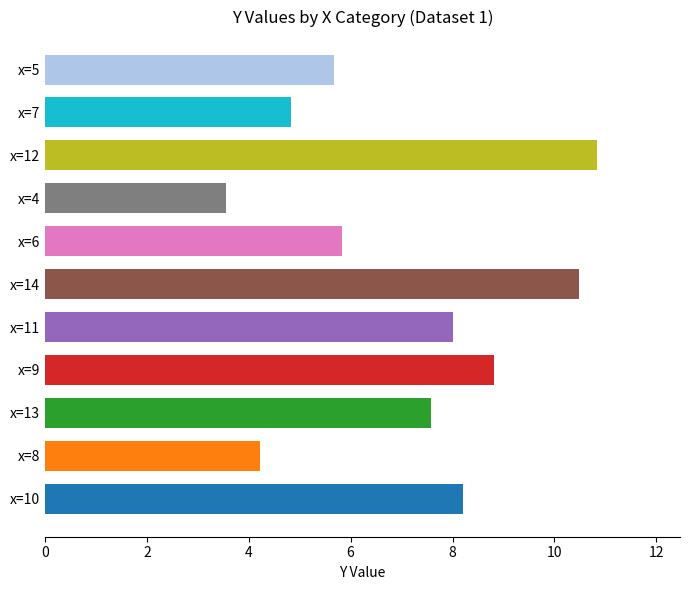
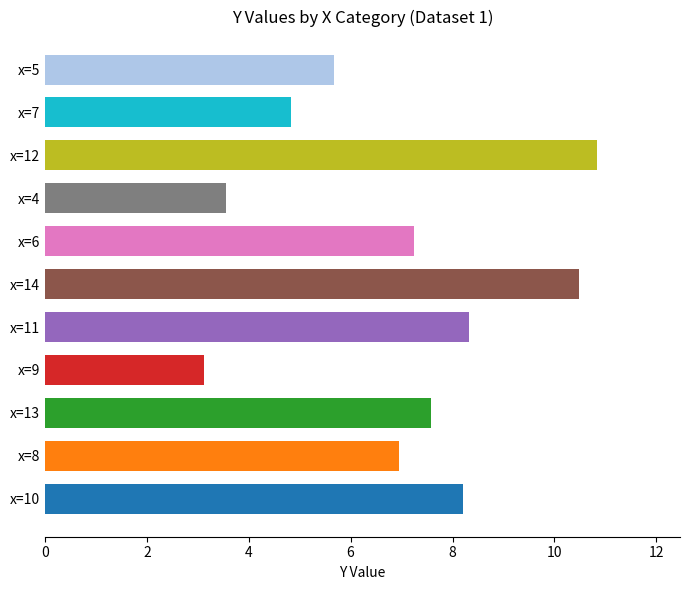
x=6: 5.8 -> 7.2
x=11: 8.0 -> 8.3
x=9: 8.8 -> 3.1
x=8: 4.2 -> 7.0
